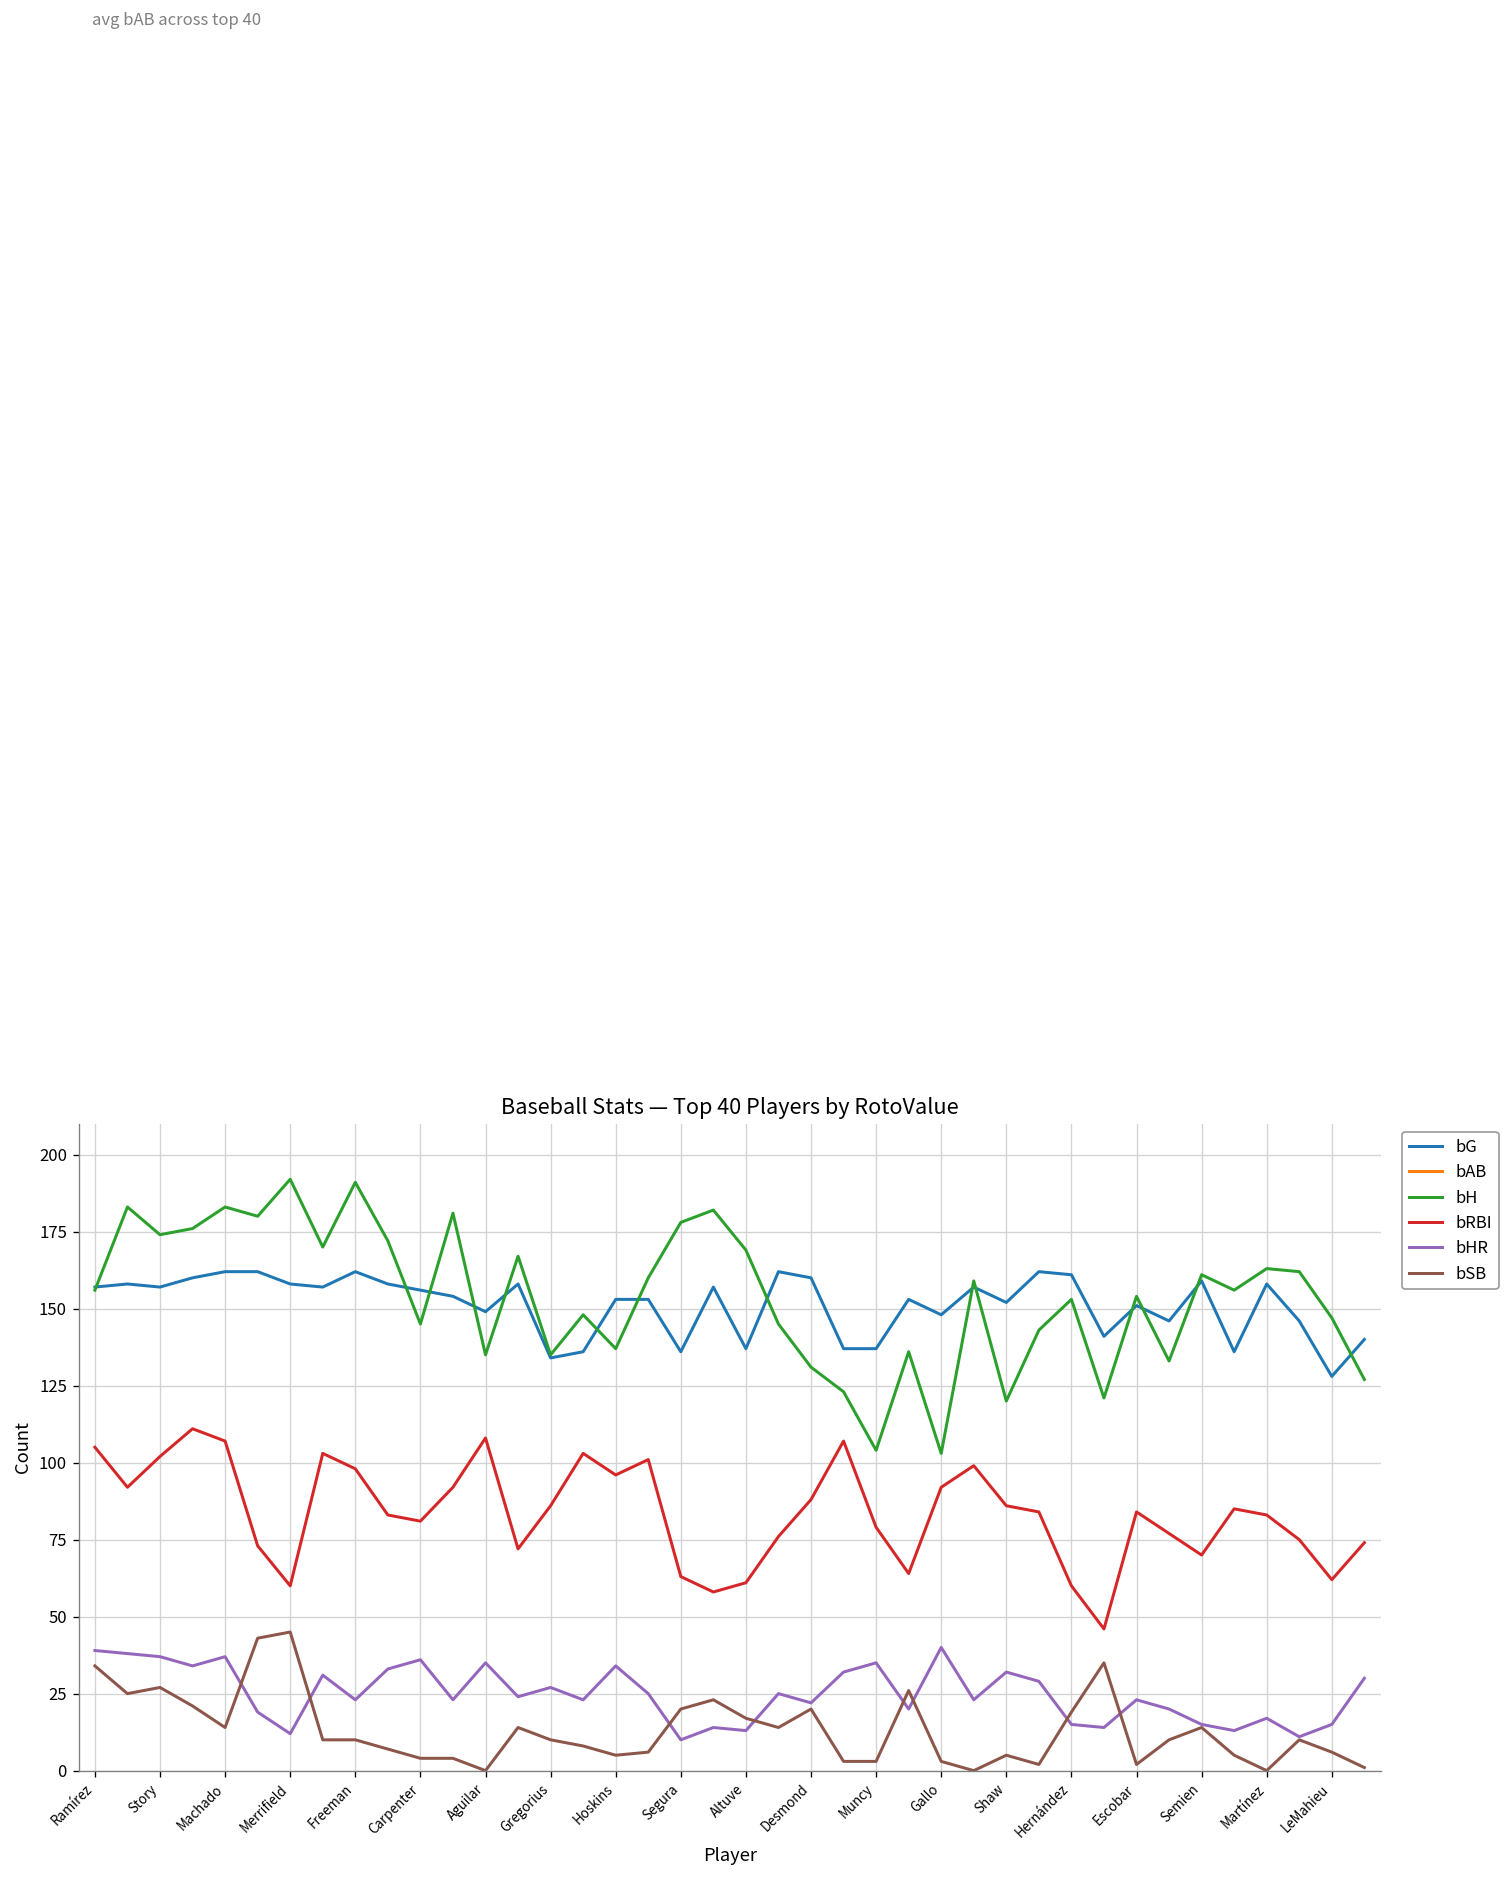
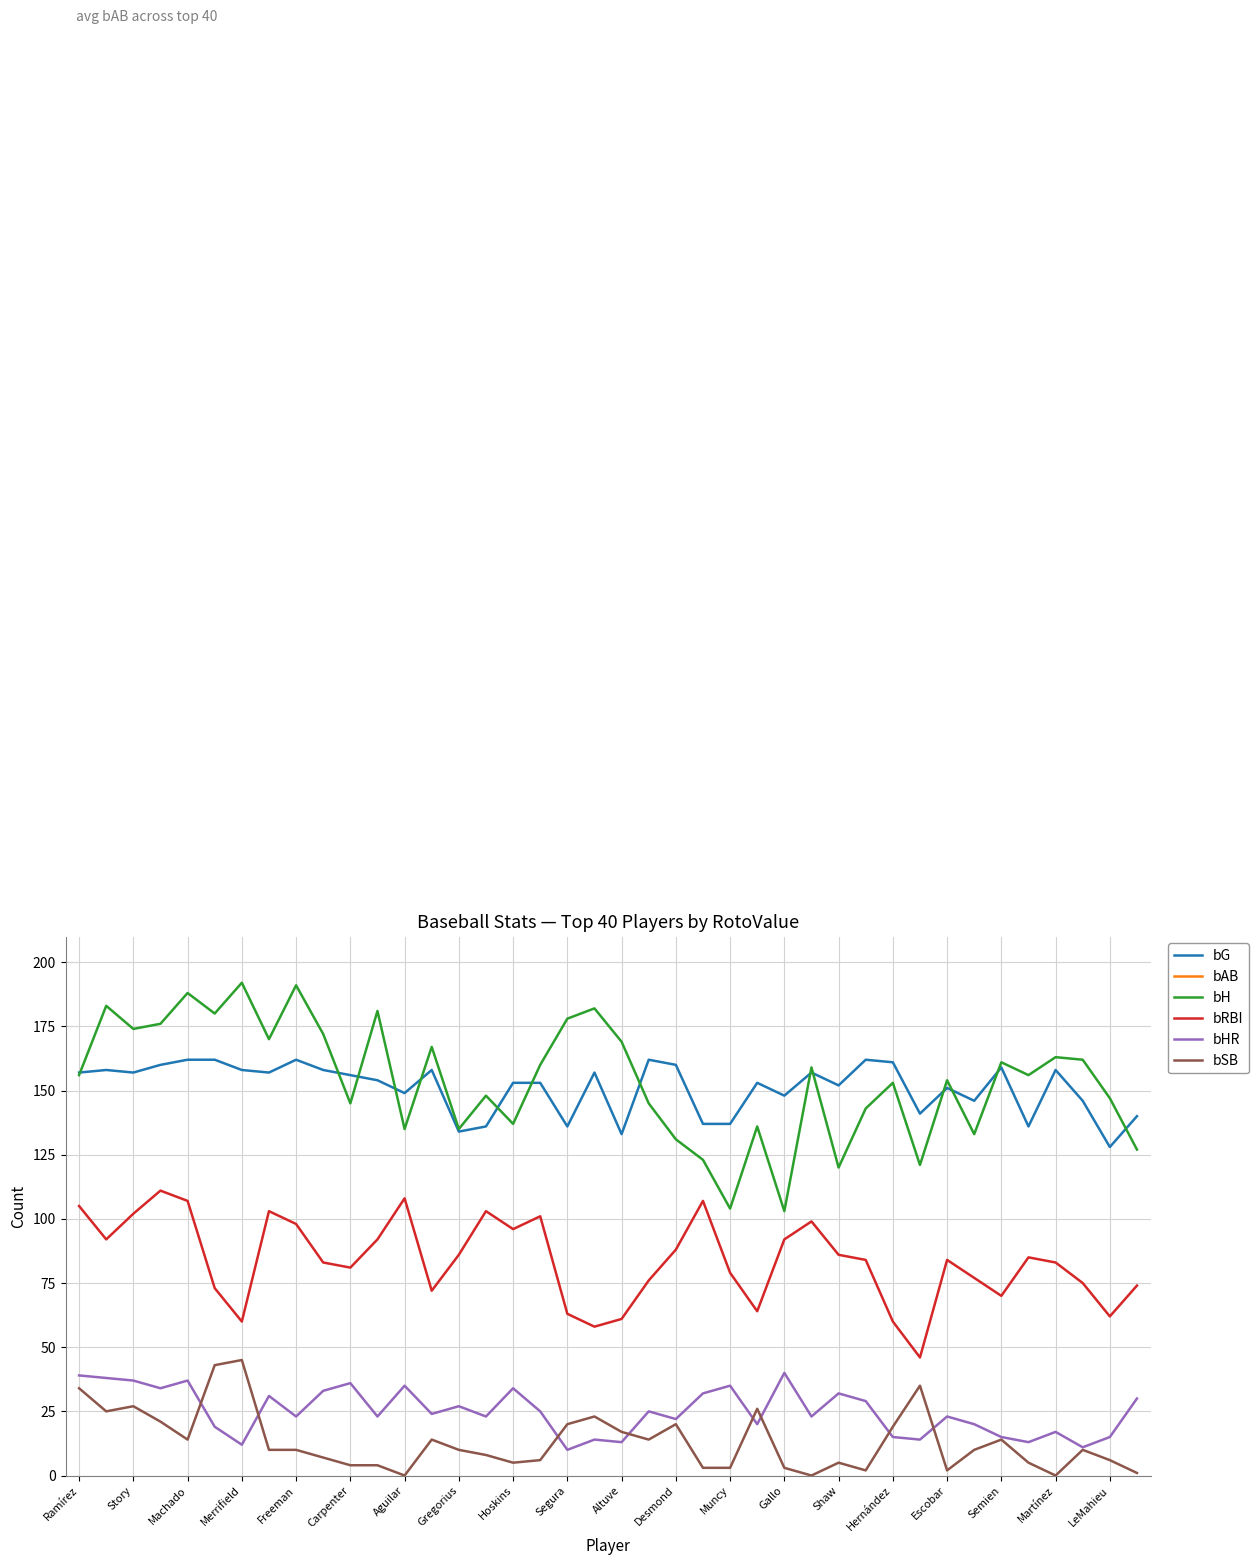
bH, Machado: 183 -> 188
bG, Altuve: 137 -> 133
